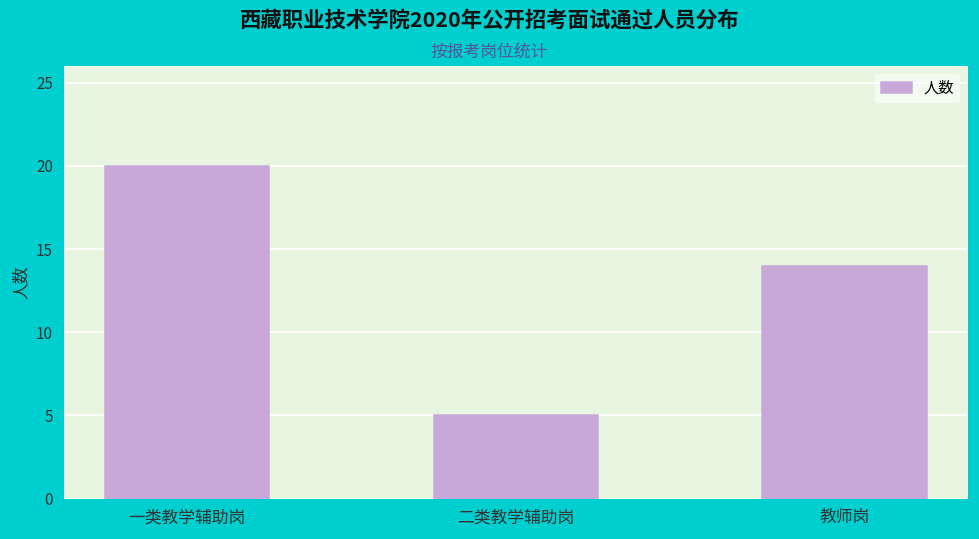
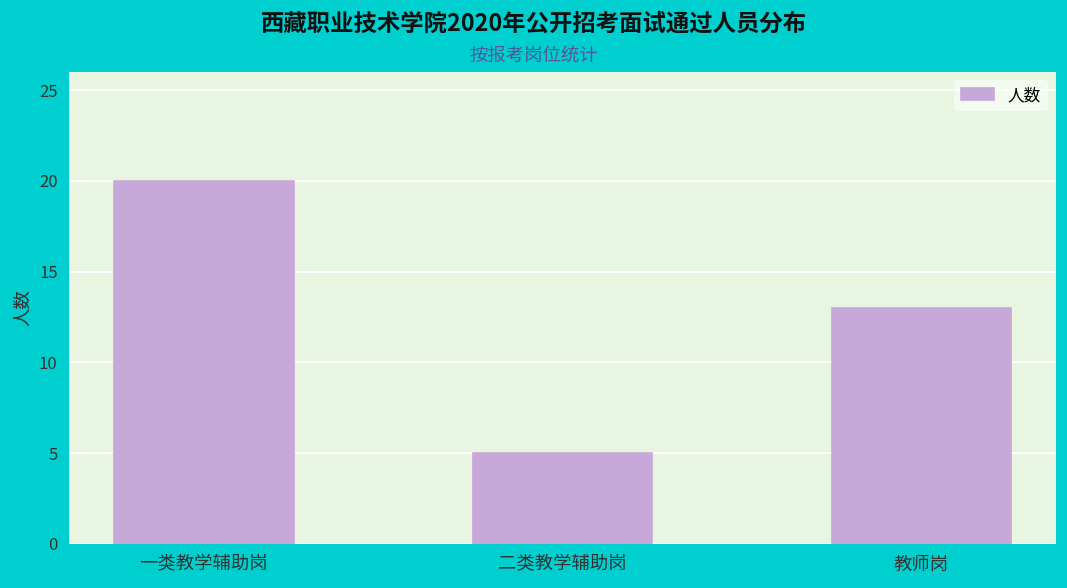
教师岗: 14 -> 13
